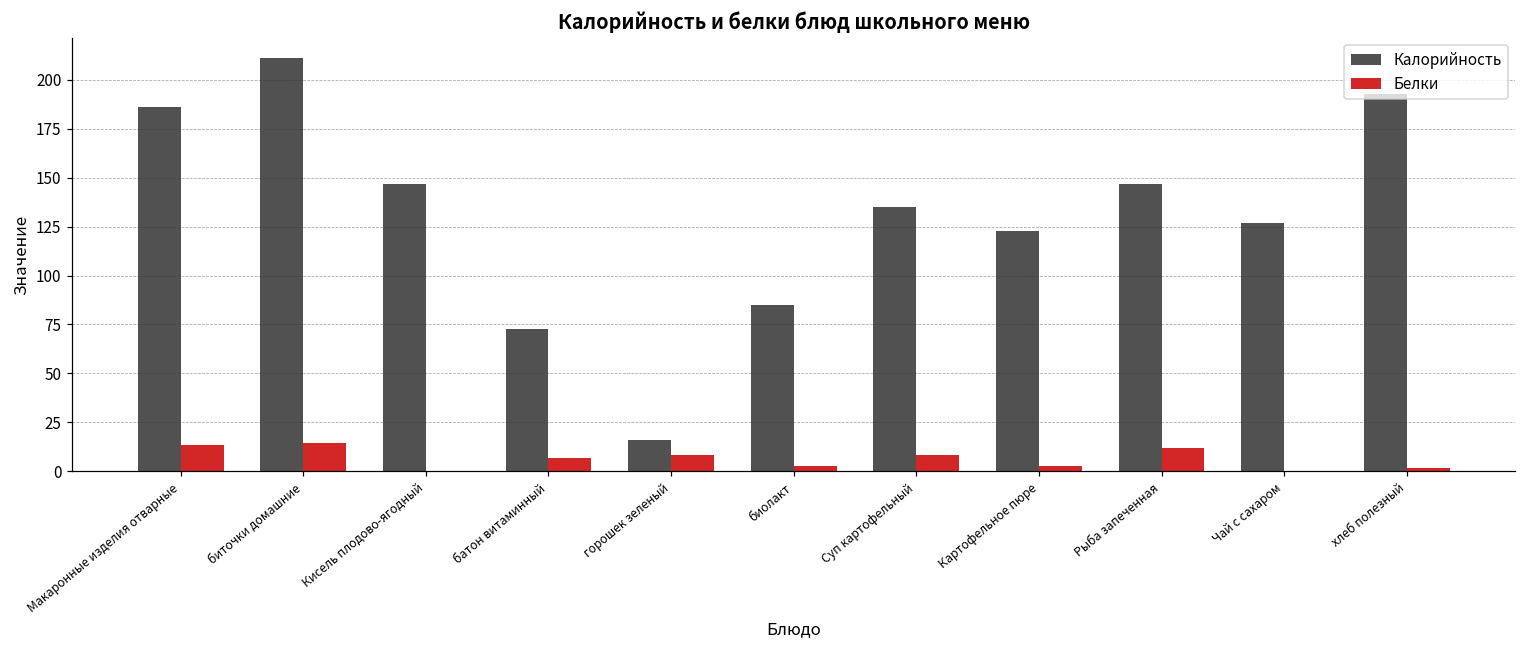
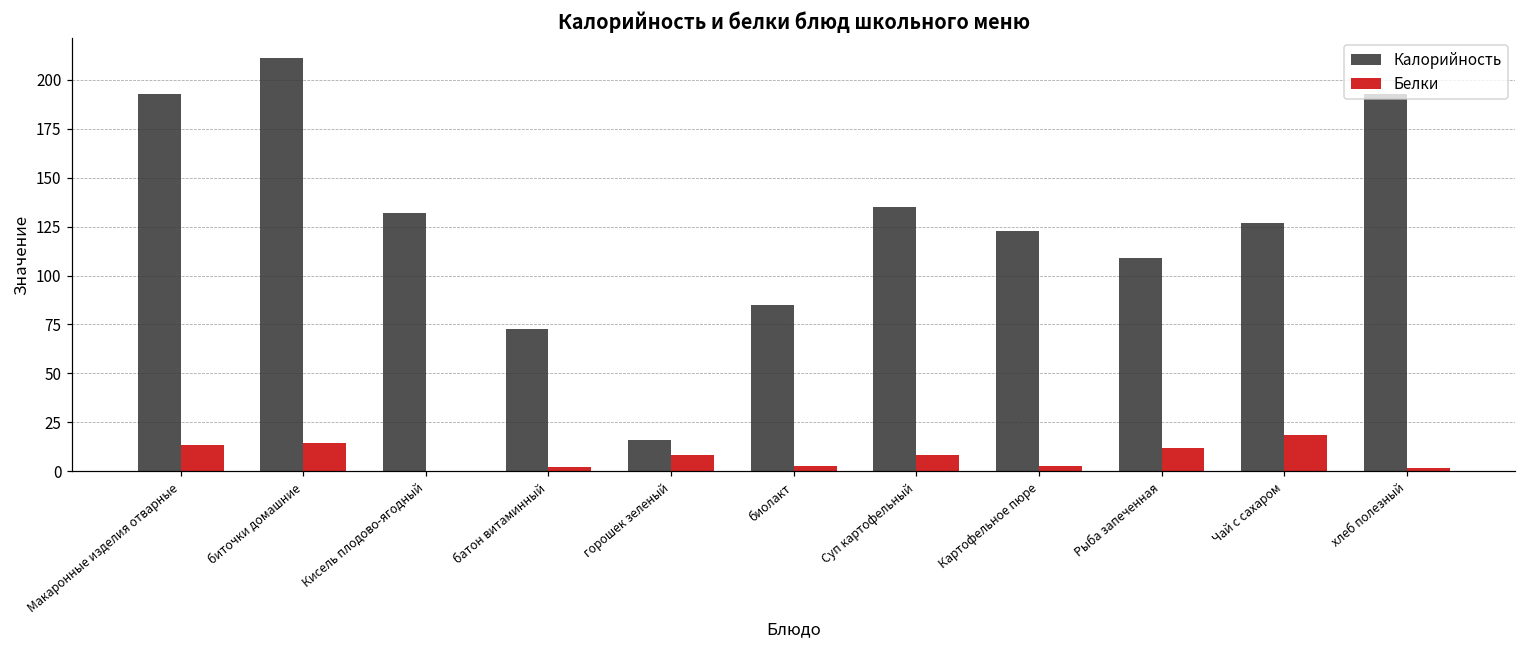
Калорийность, Макаронные изделия отварные: 186 -> 193
Калорийность, Кисель плодово-ягодный: 147 -> 132
Белки, батон витаминный: 7 -> 2
Калорийность, Рыба запеченная: 147 -> 109
Белки, Чай с сахаром: 0 -> 18
